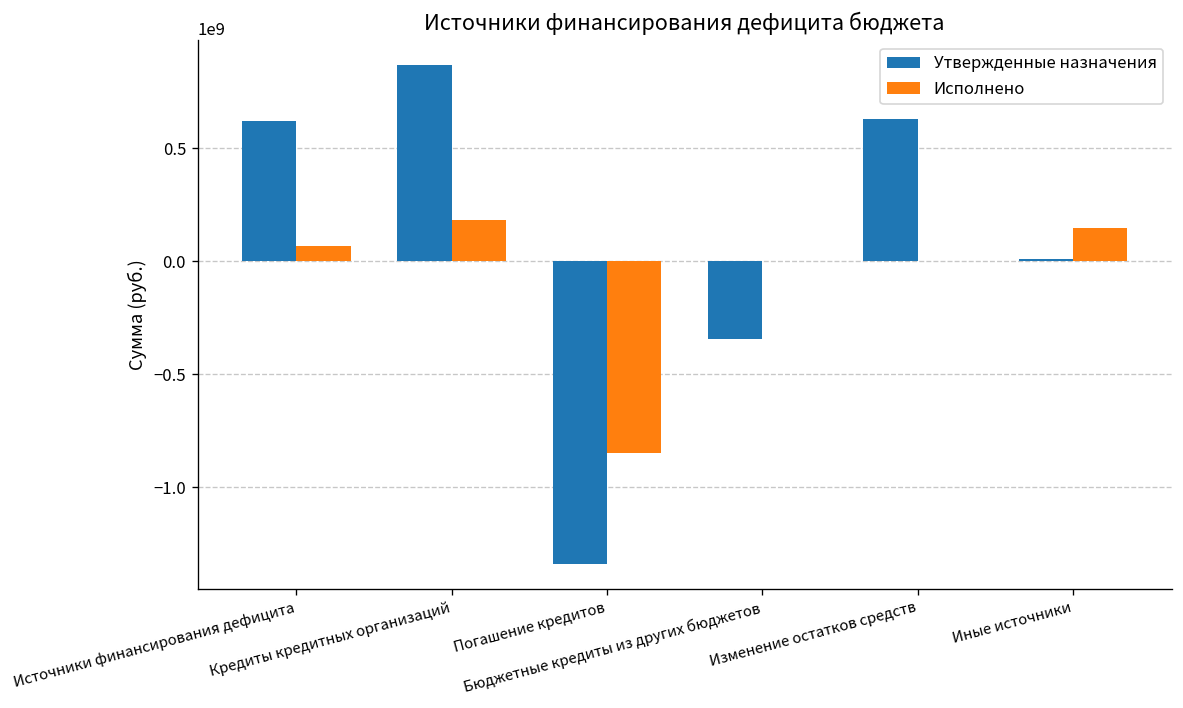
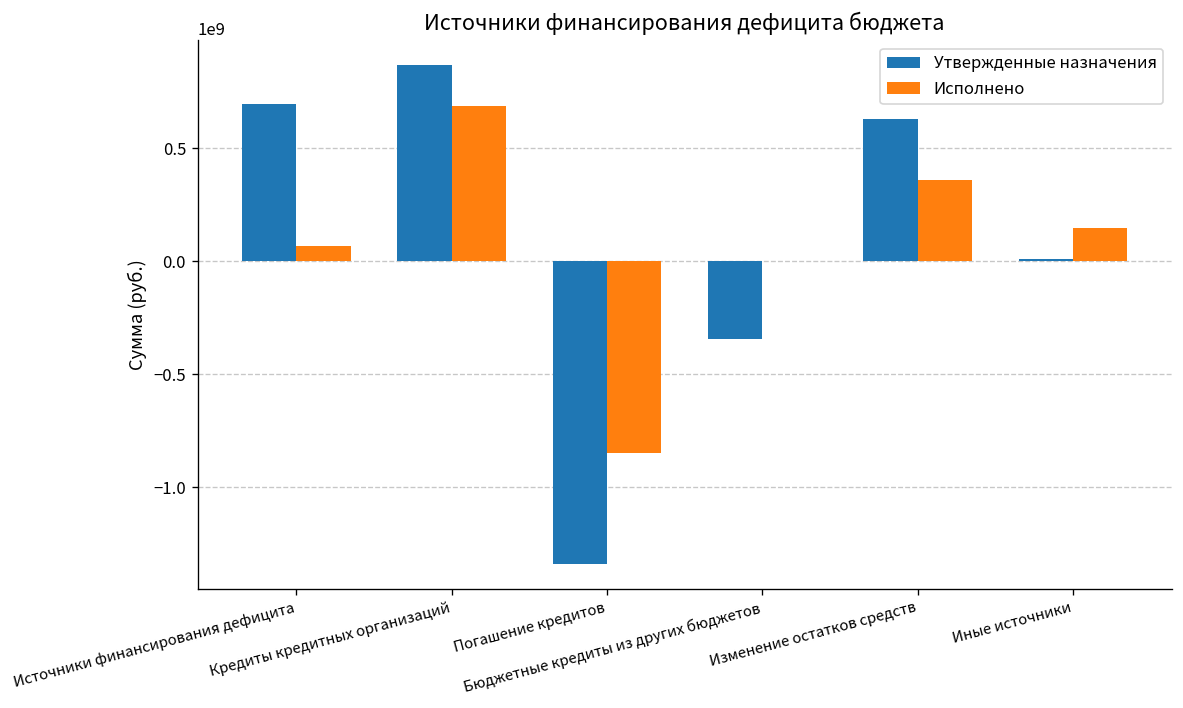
Утвержденные назначения, Источники финансирования дефицита: 620000000 -> 700000000
Исполнено, Кредиты кредитных организаций: 180000000 -> 690000000
Исполнено, Изменение остатков средств: 0 -> 360000000
